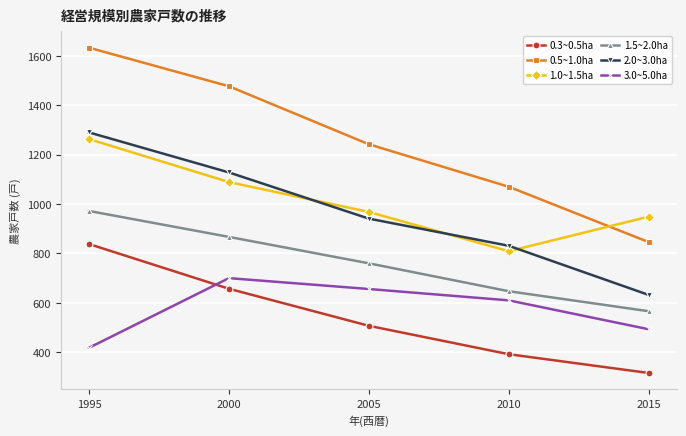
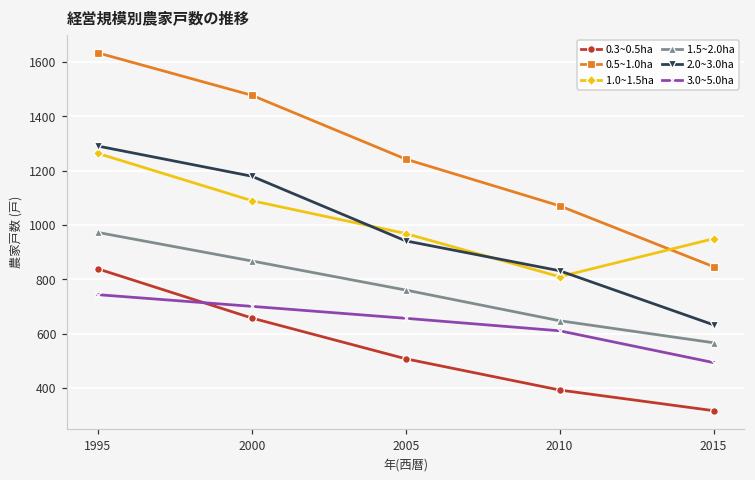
3.0~5.0ha, 1995: 420 -> 740
2.0~3.0ha, 2000: 1130 -> 1180
